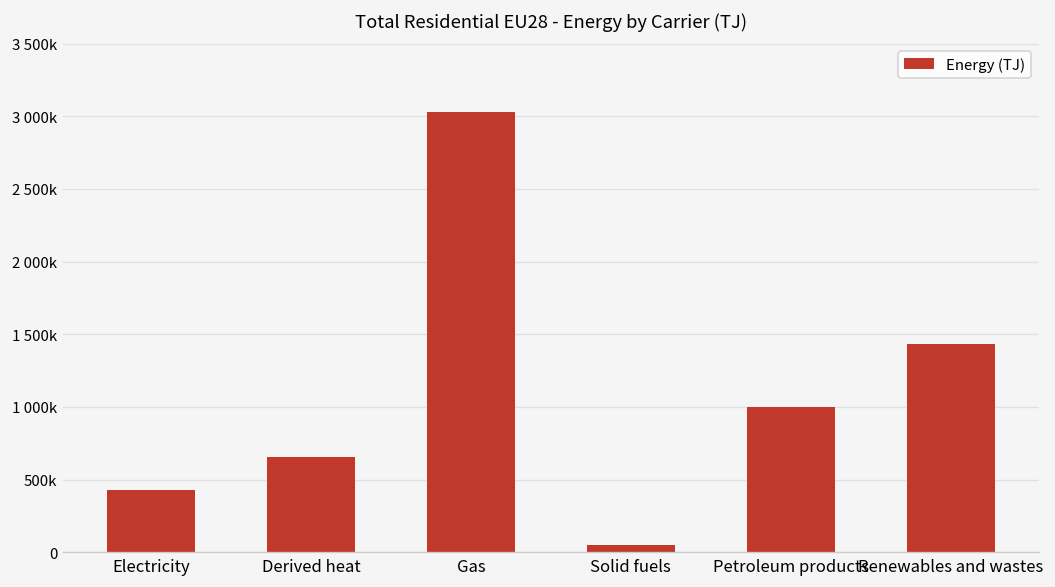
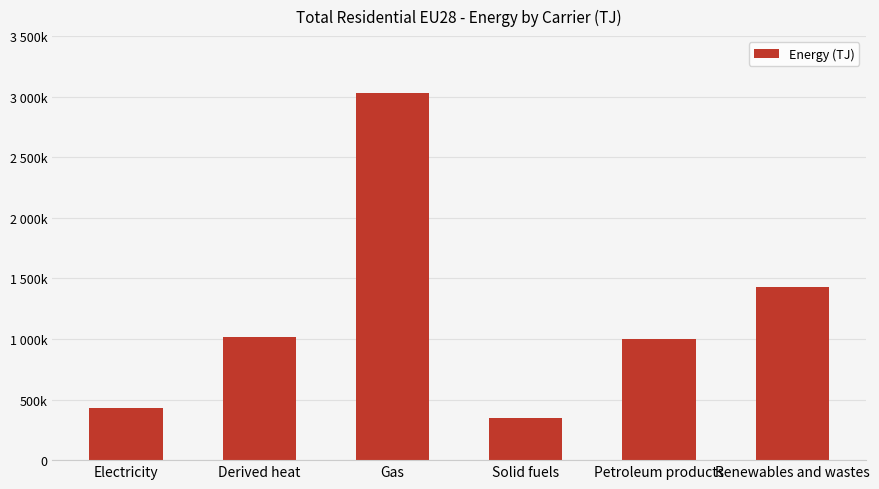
Derived heat: 660000 -> 1020000
Solid fuels: 50000 -> 350000
